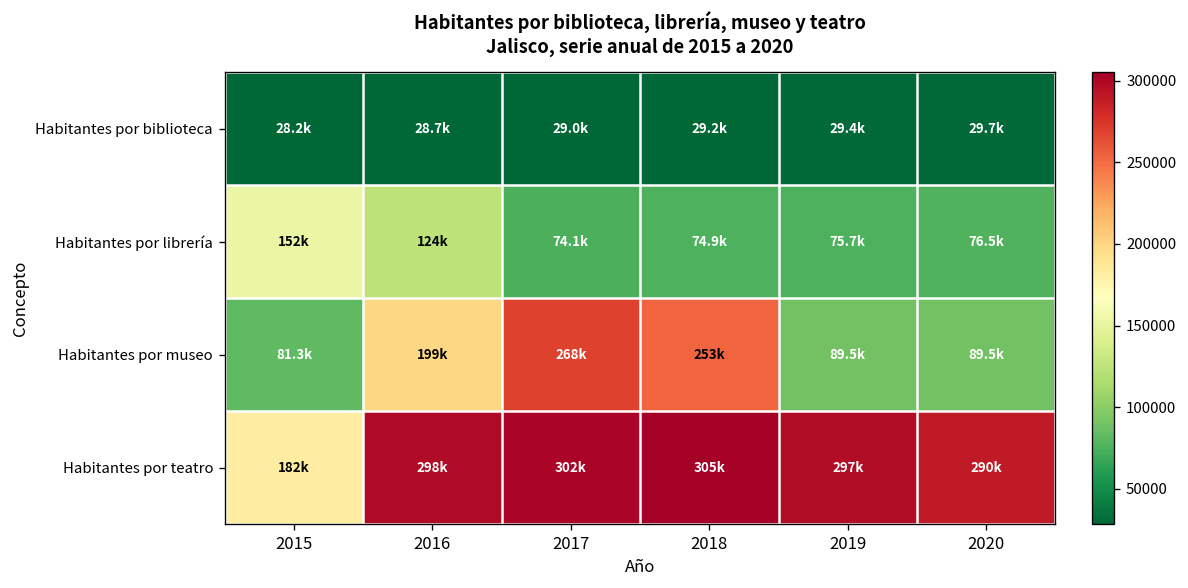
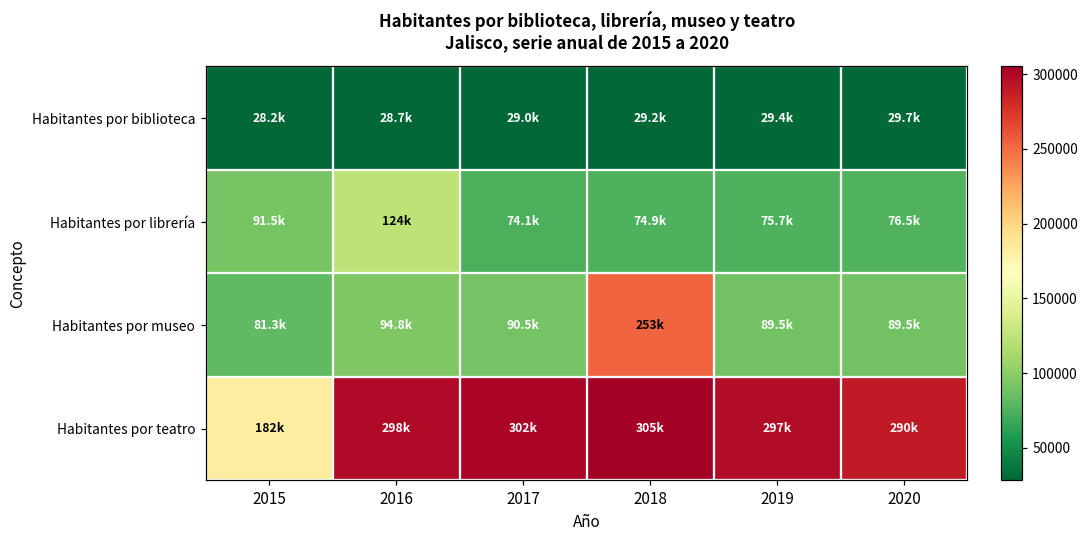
Habitantes por librería, 2015: 152k -> 91.5k
Habitantes por museo, 2016: 199k -> 94.8k
Habitantes por museo, 2017: 268k -> 90.5k
